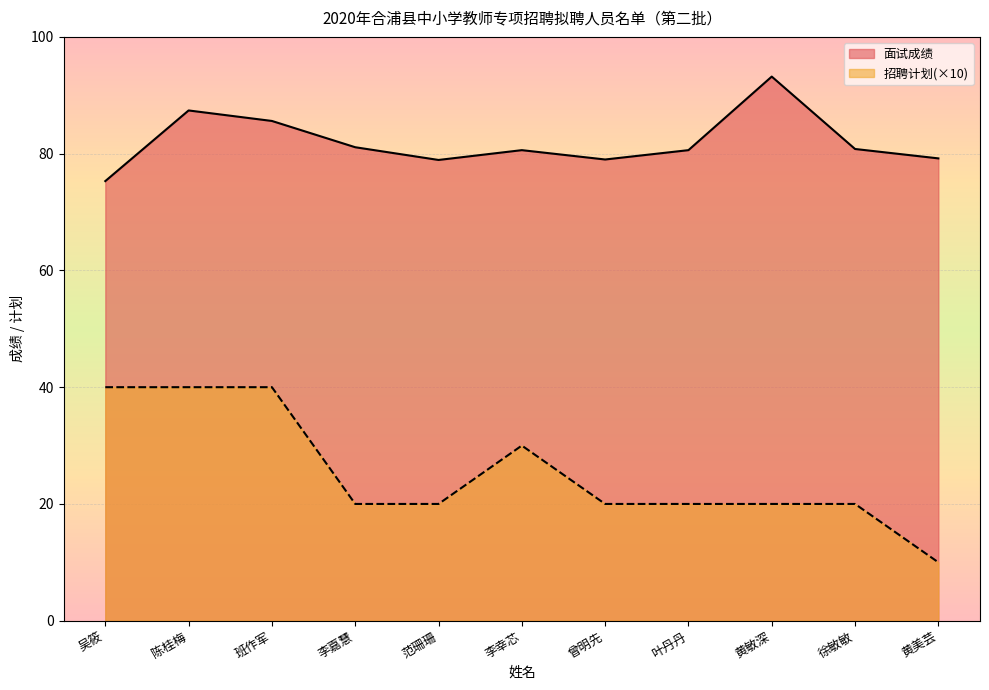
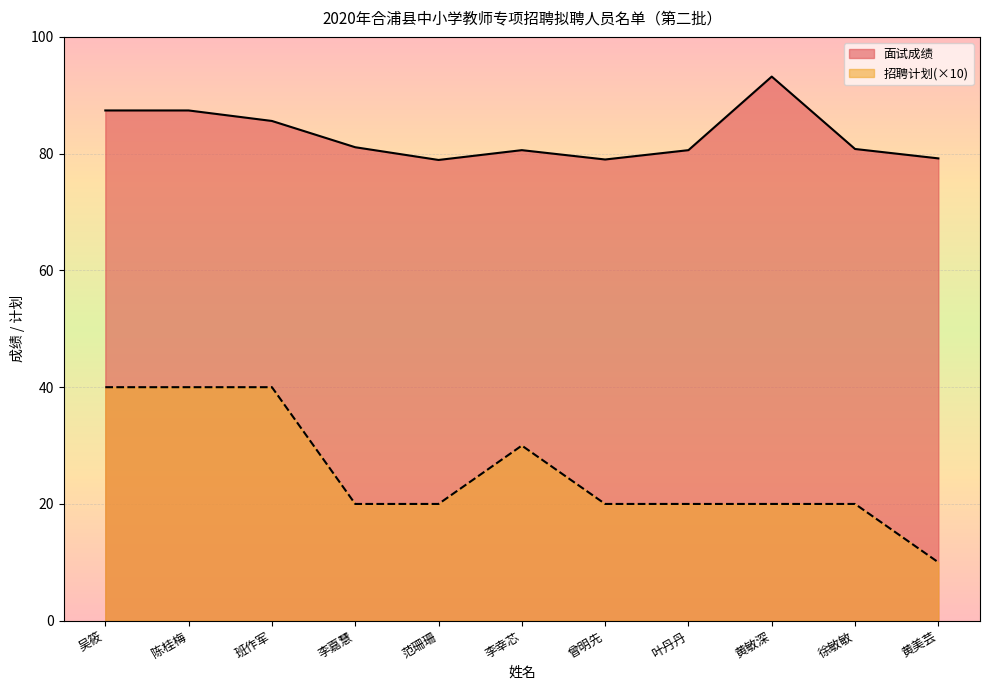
面试成绩, 吴筱: 75 -> 87
